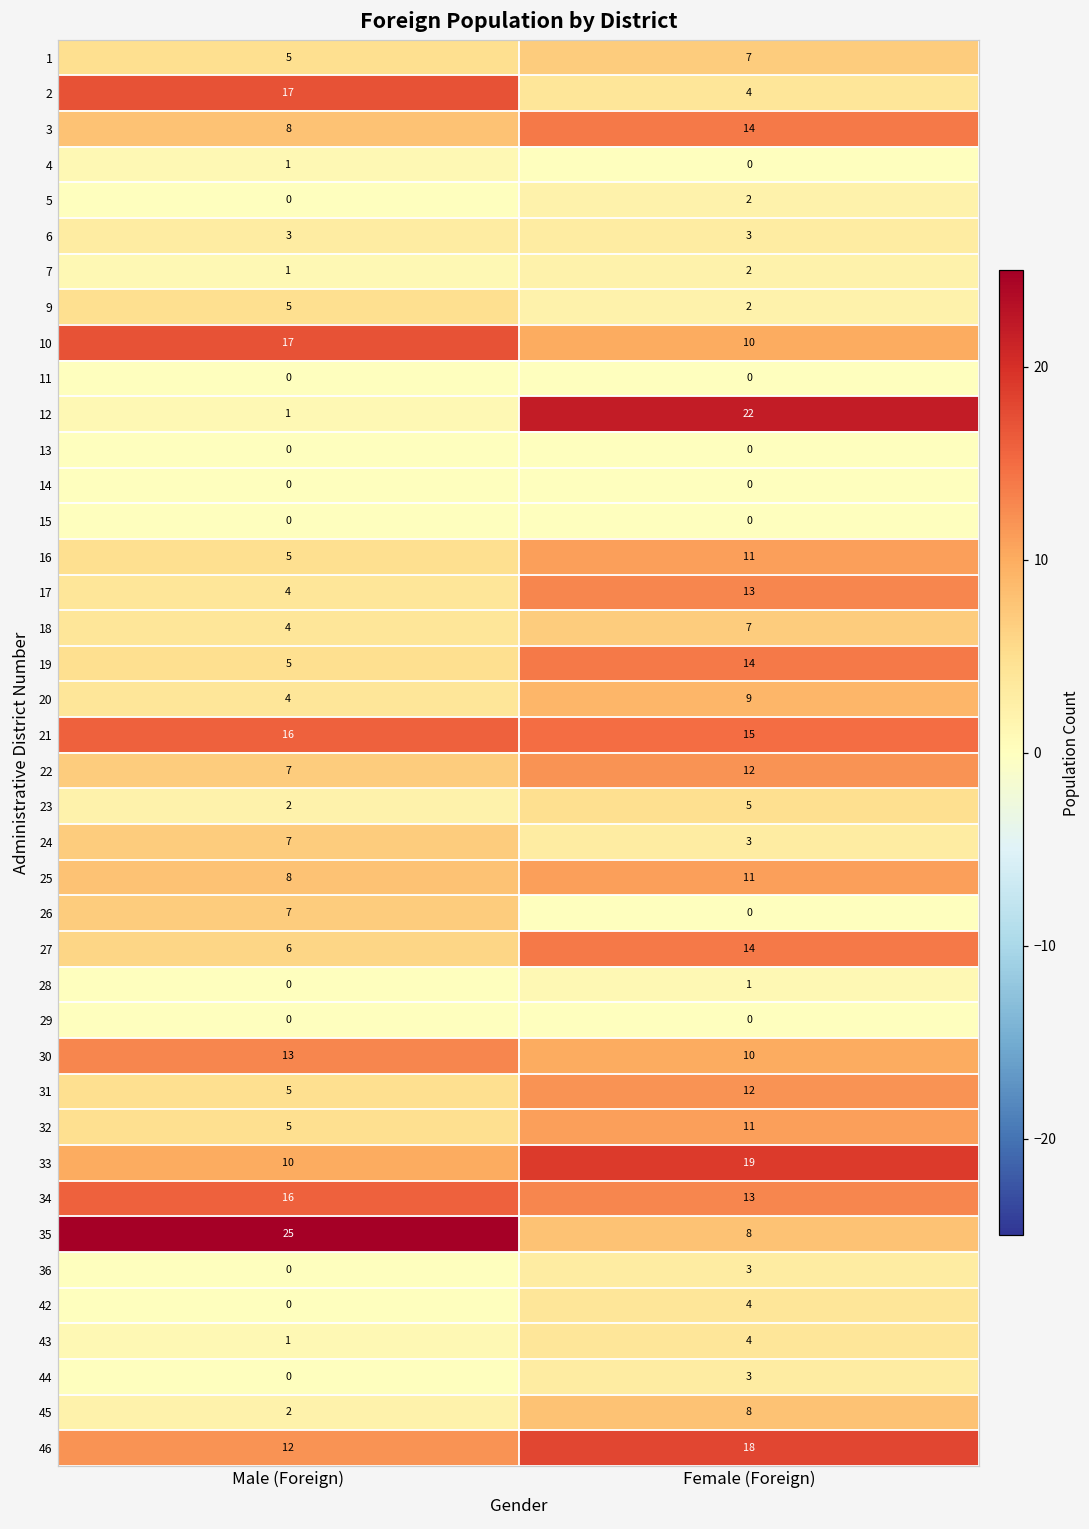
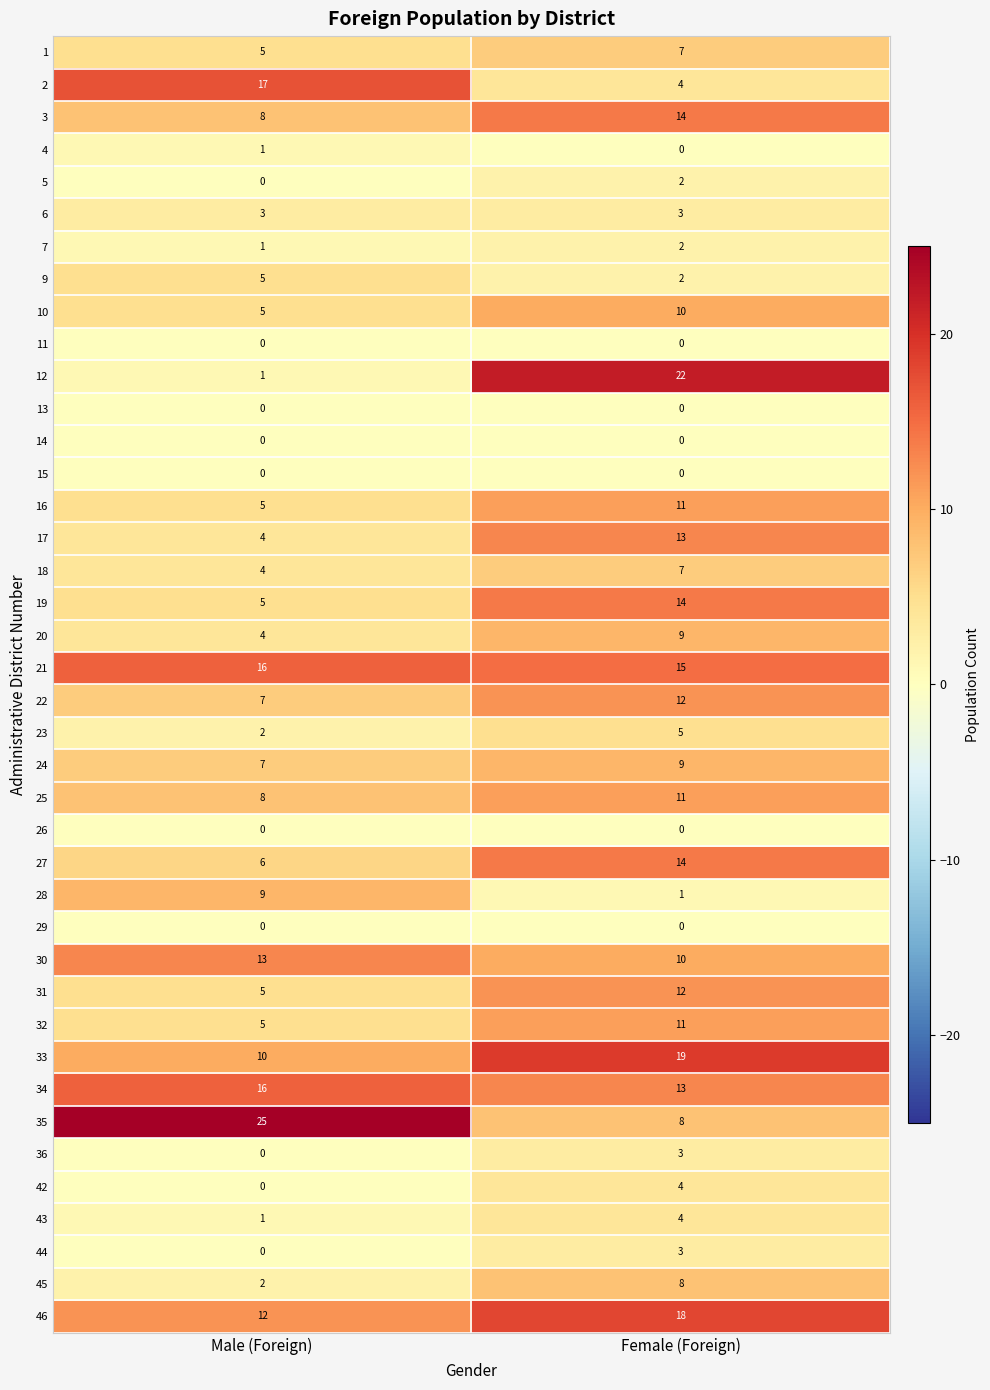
10, Male (Foreign): 17 -> 5
24, Female (Foreign): 3 -> 9
26, Male (Foreign): 7 -> 0
28, Male (Foreign): 0 -> 9
